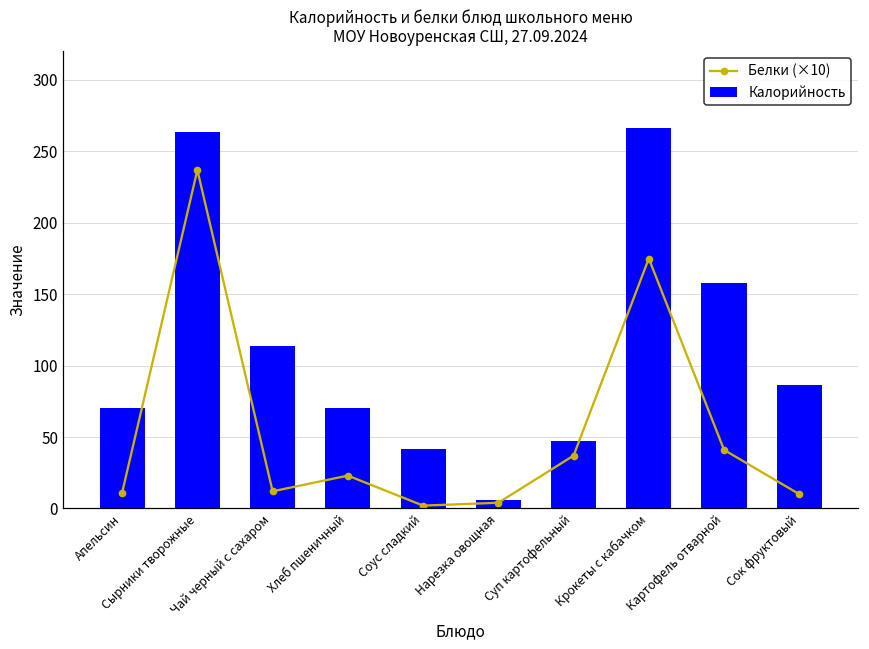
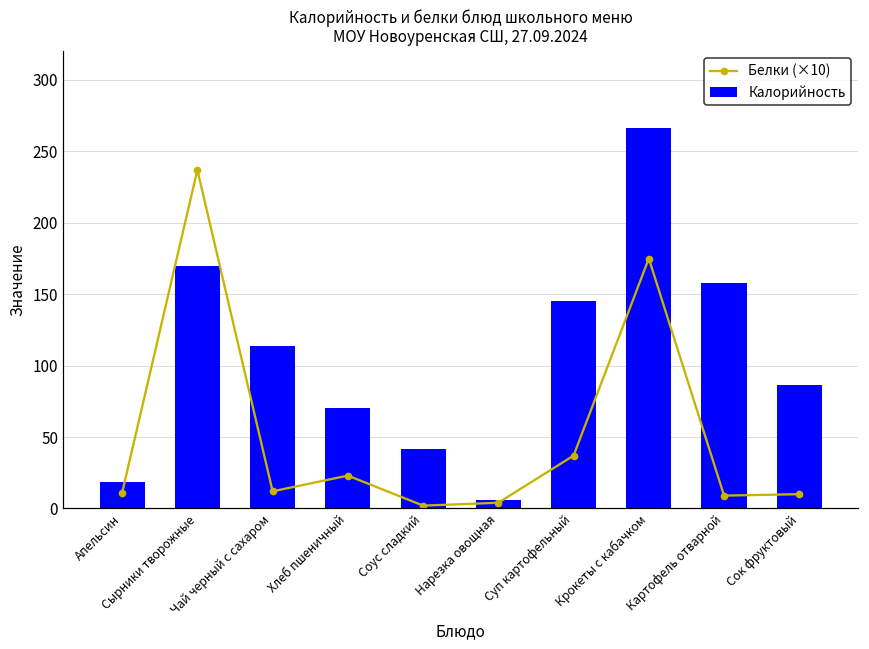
Калорийность, Апельсин: 70 -> 18
Калорийность, Сырники творожные: 264 -> 170
Калорийность, Суп картофельный: 47 -> 145
Белки (×10), Картофель отварной: 41 -> 9
